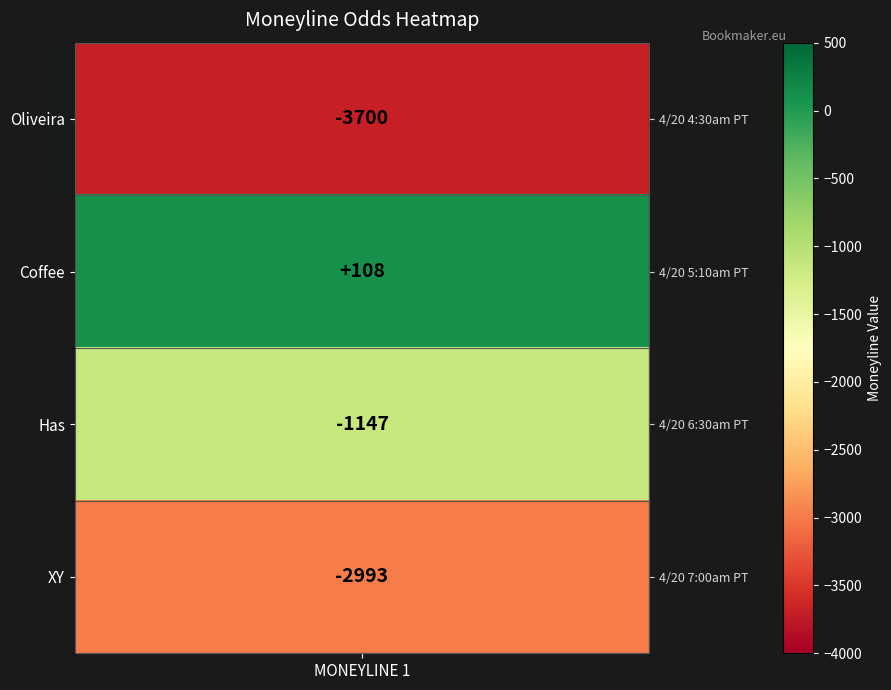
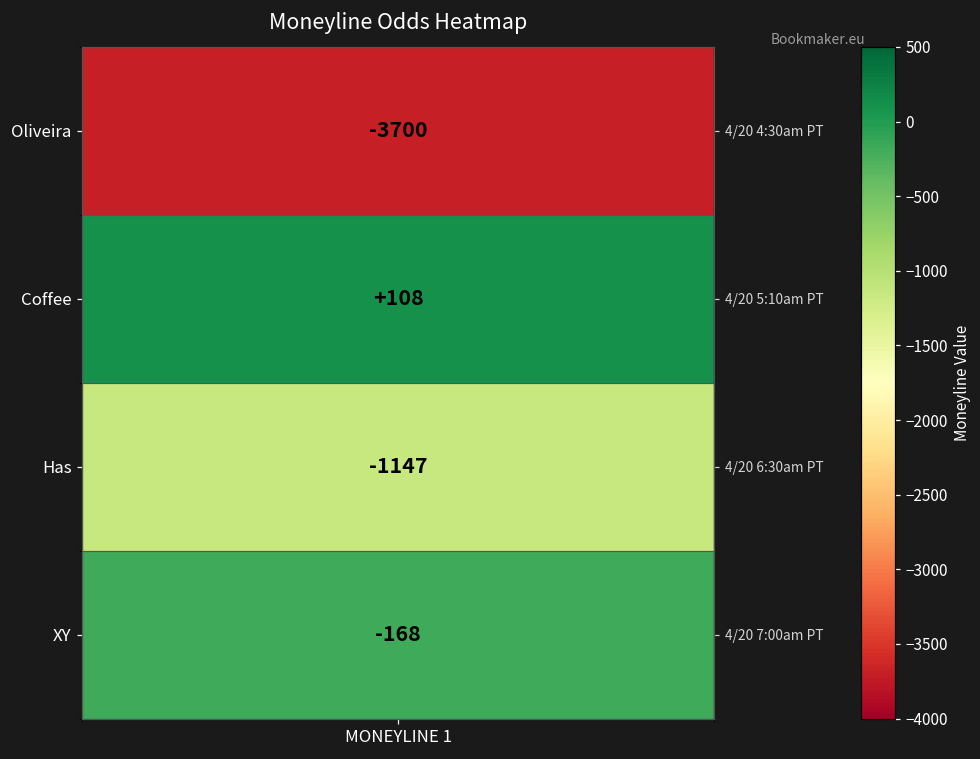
XY, MONEYLINE 1: -2993 -> -168
